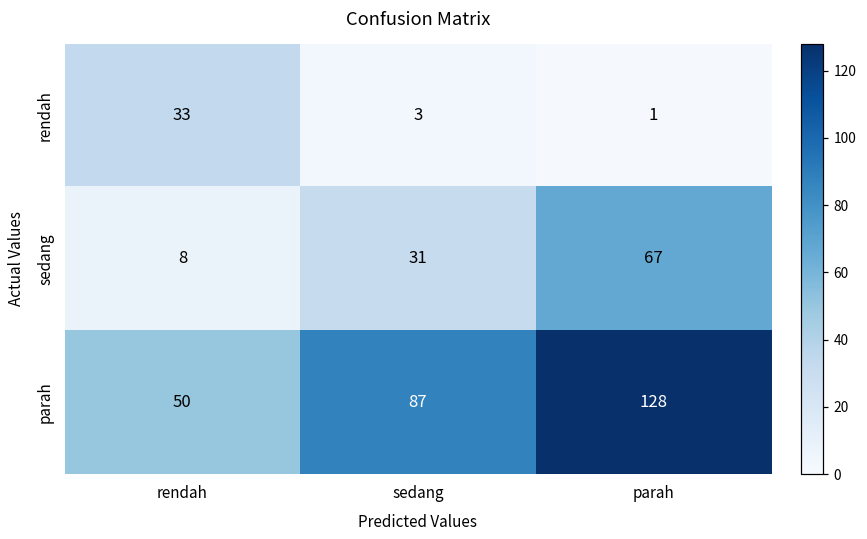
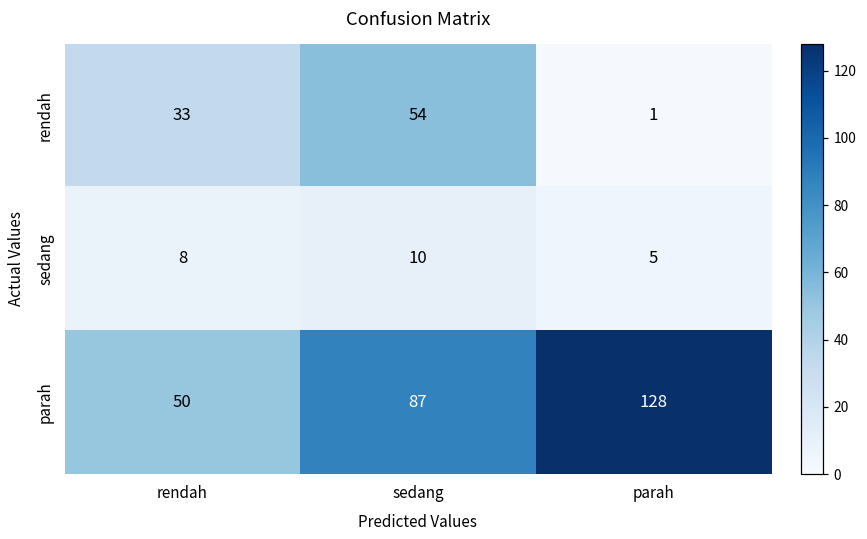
rendah, sedang: 3 -> 54
sedang, sedang: 31 -> 10
sedang, parah: 67 -> 5
